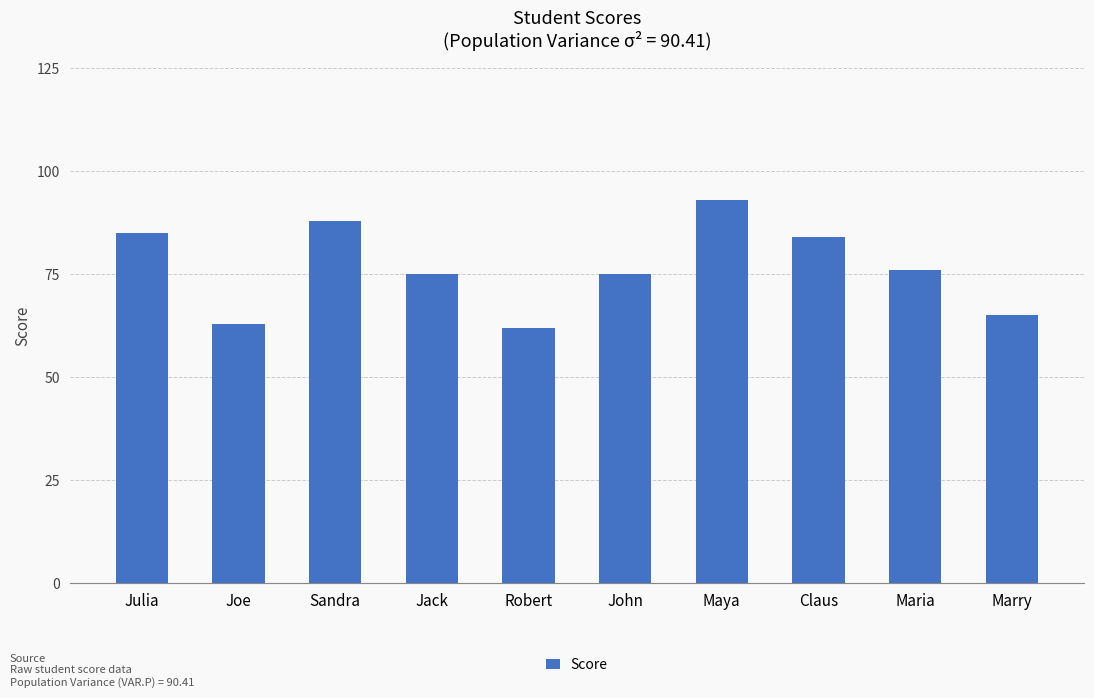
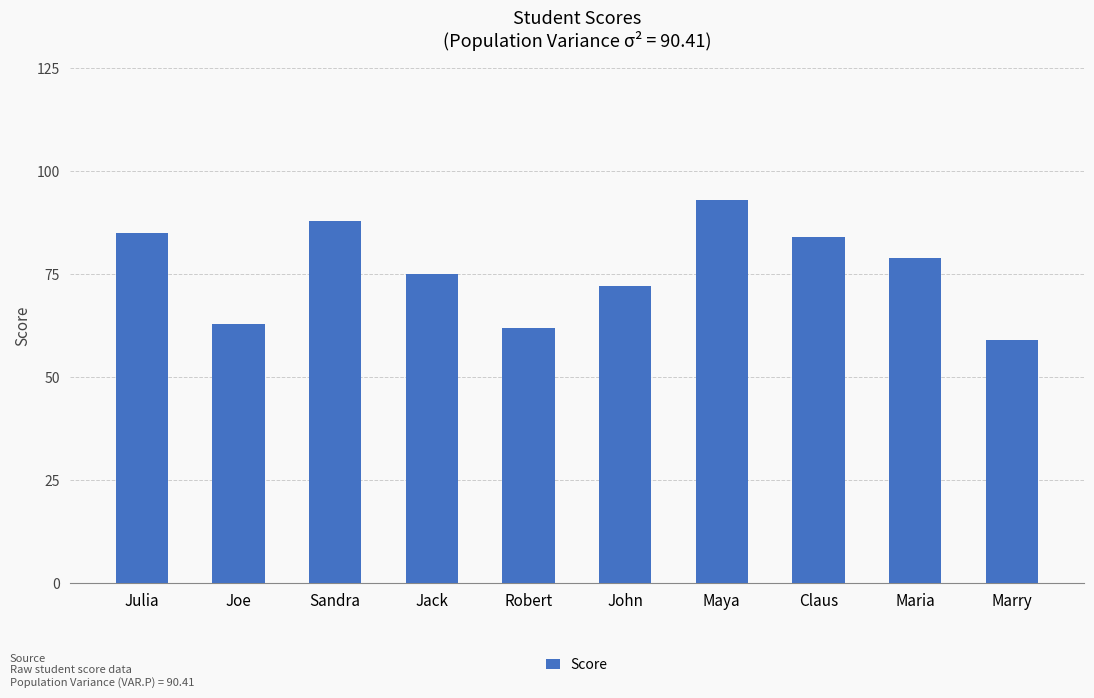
John: 75 -> 72
Maria: 76 -> 79
Marry: 65 -> 59
